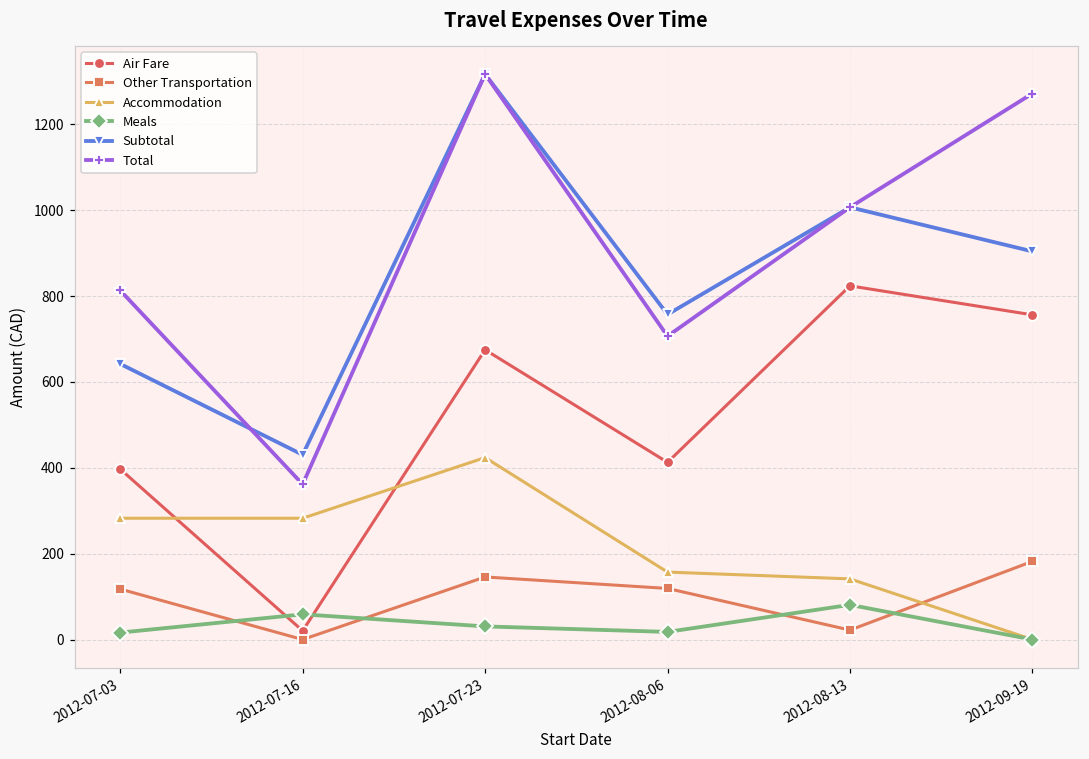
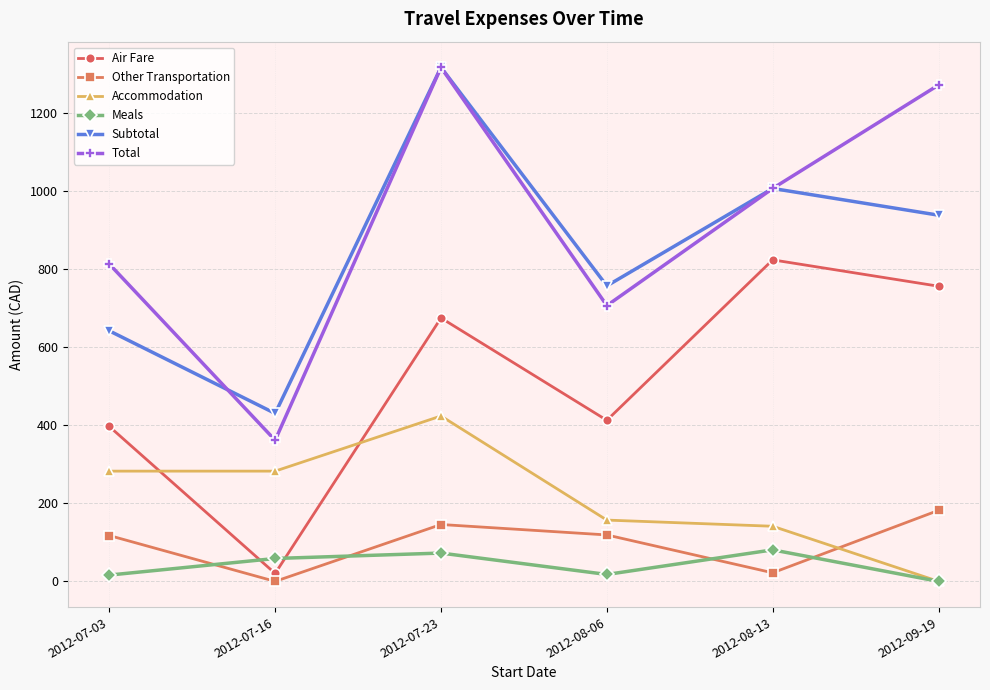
Meals, 2012-07-23: 30 -> 70
Subtotal, 2012-09-19: 900 -> 940
